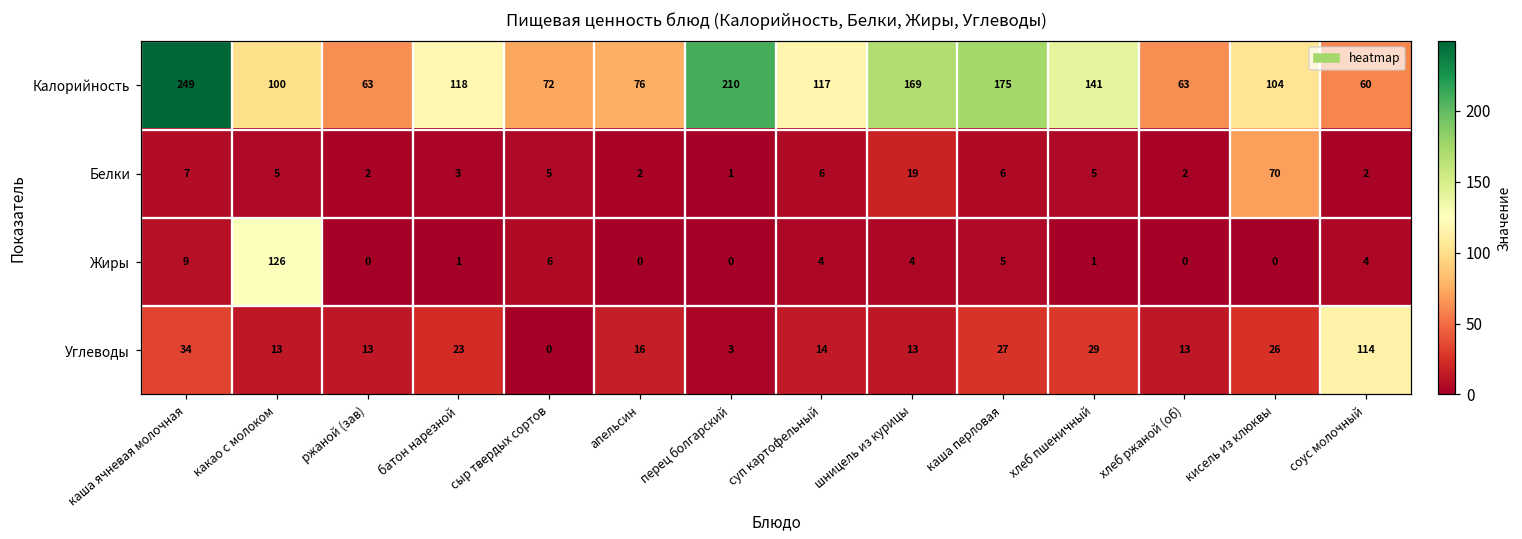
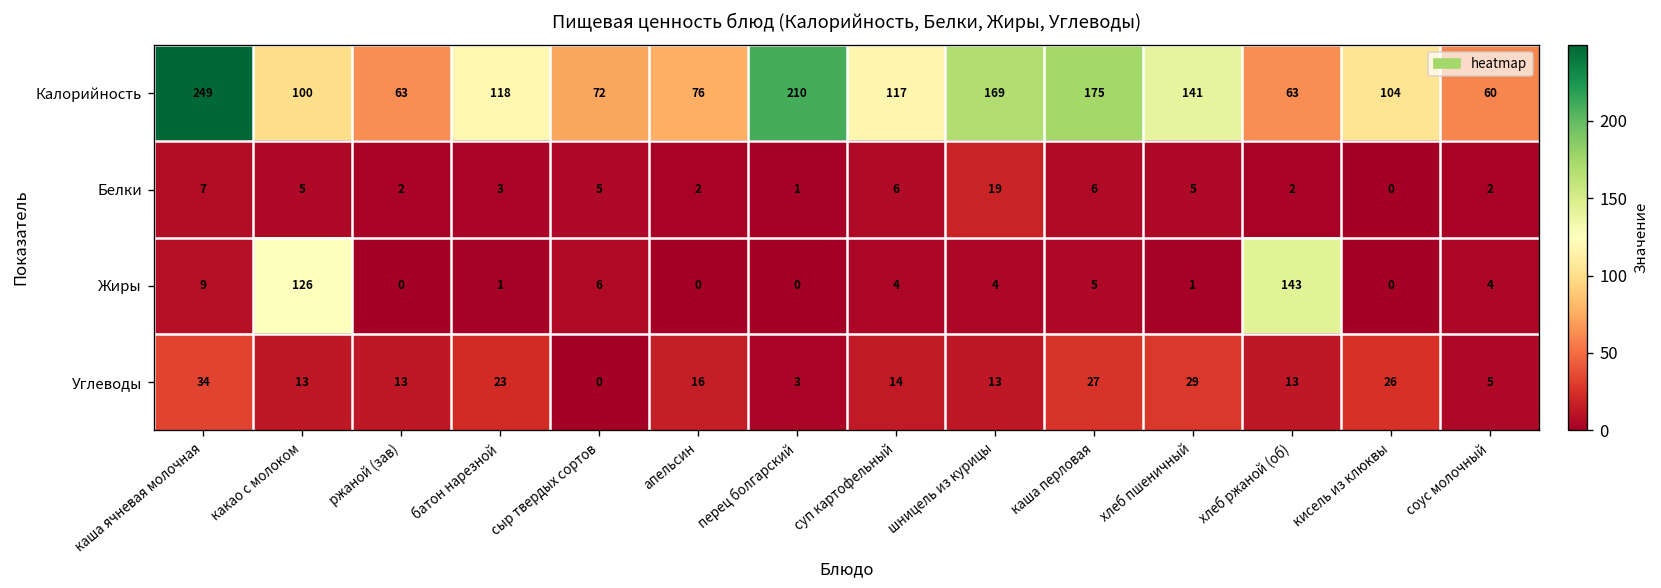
Белки, кисель из клюквы: 70 -> 0
Жиры, хлеб ржаной (об): 0 -> 143
Углеводы, соус молочный: 114 -> 5
